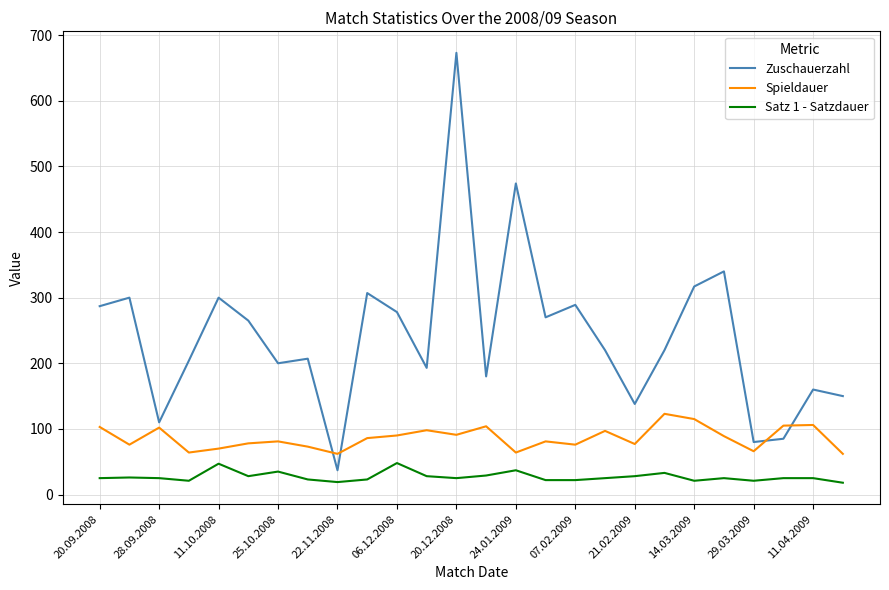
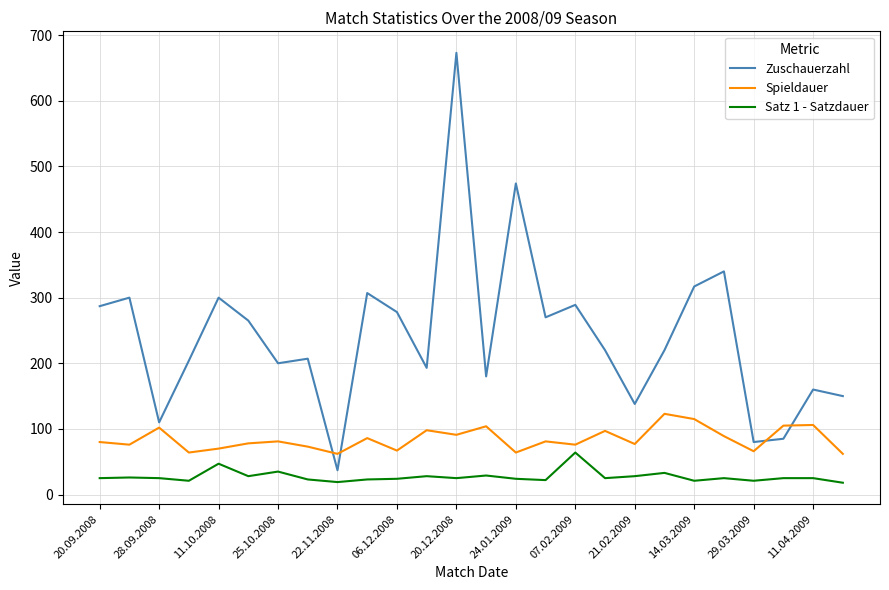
Spieldauer, 20.09.2008: 100 -> 80
Spieldauer, 06.12.2008: 90 -> 70
Satz 1 - Satzdauer, 06.12.2008: 50 -> 20
Satz 1 - Satzdauer, 24.01.2009: 40 -> 20
Satz 1 - Satzdauer, 07.02.2009: 20 -> 60
